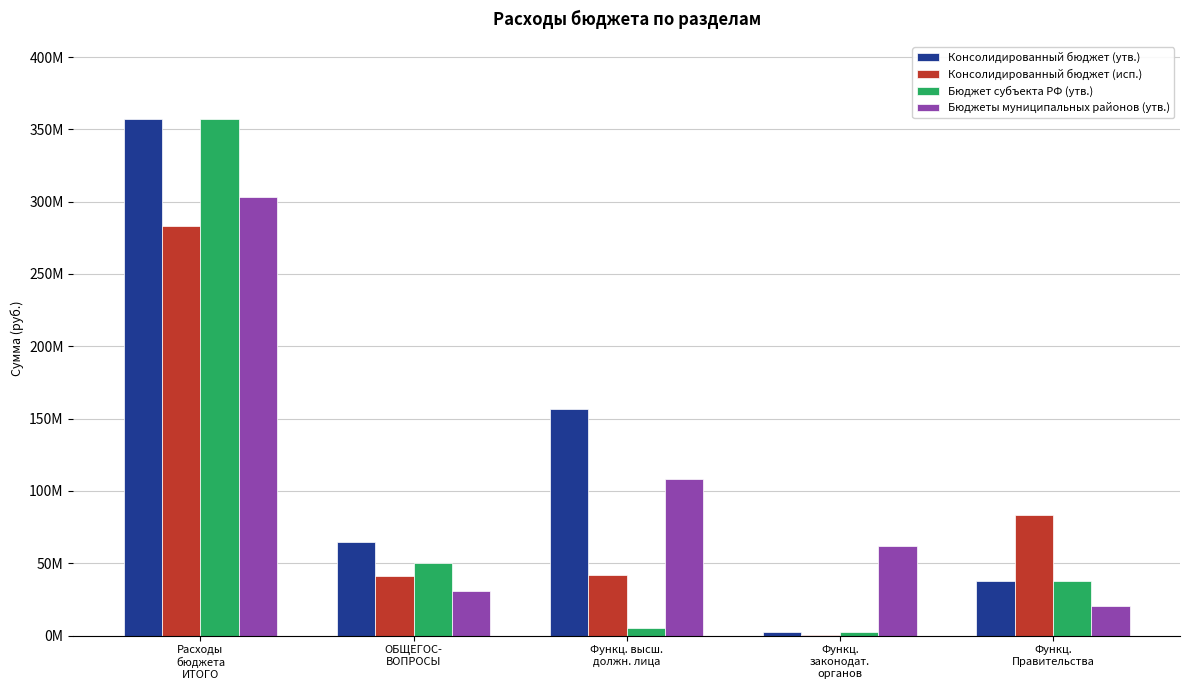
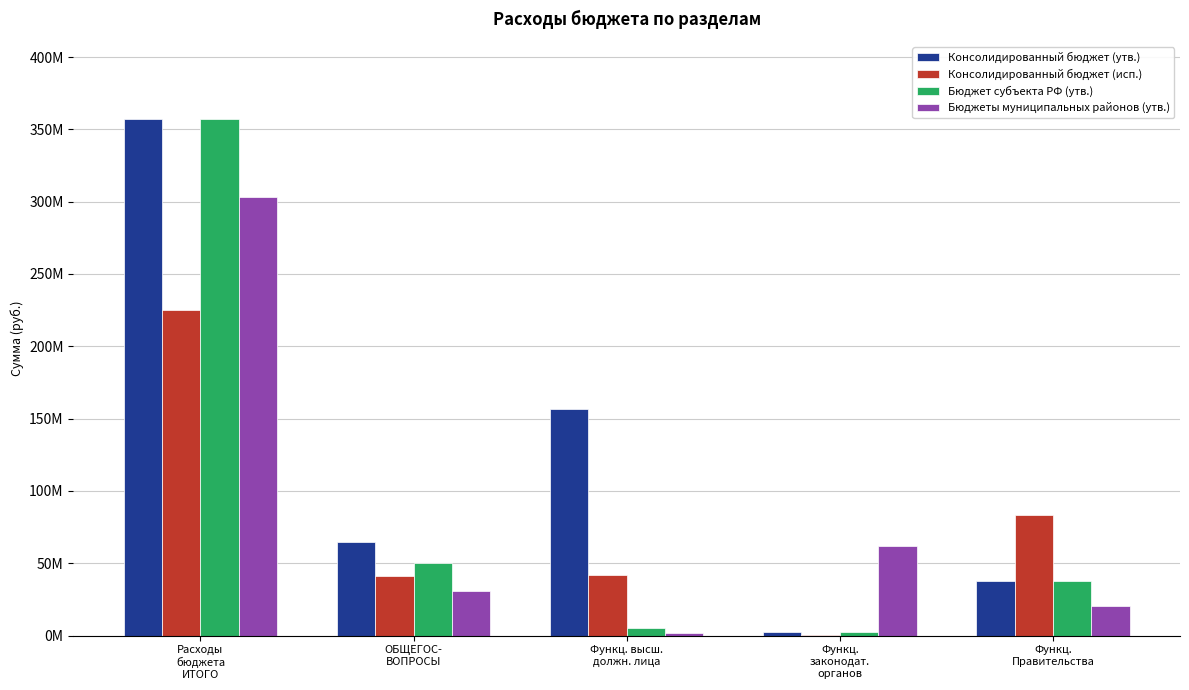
Консолидированный бюджет (исп.), Расходы бюджета ИТОГО: 283000000 -> 225000000
Бюджеты муниципальных районов (утв.), Функц. высш. должн. лица: 108000000 -> 2000000
